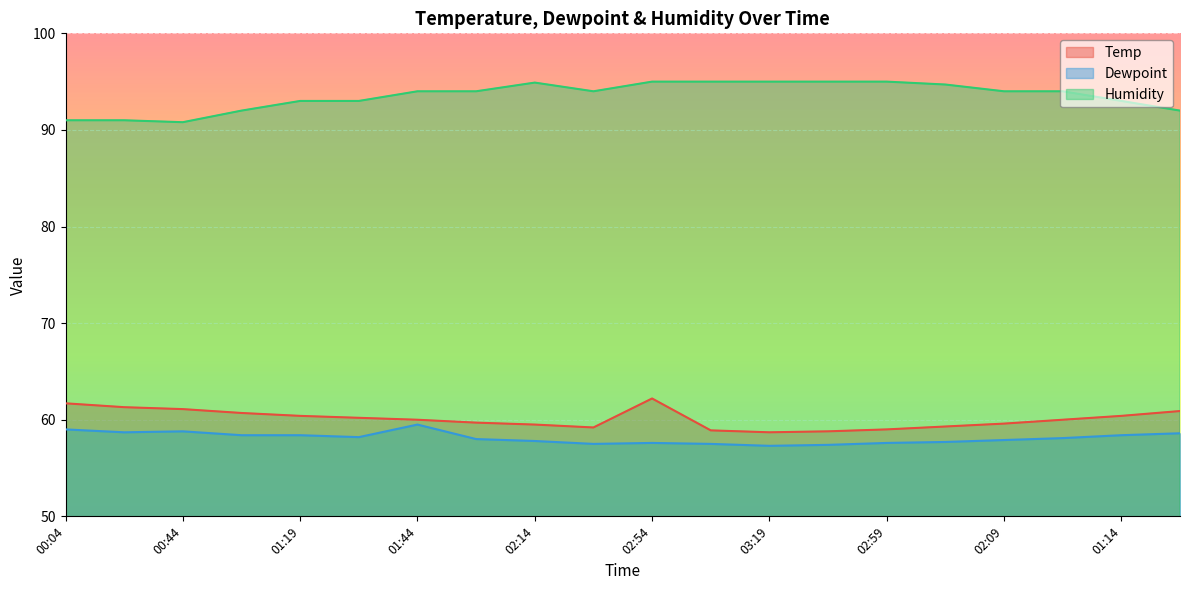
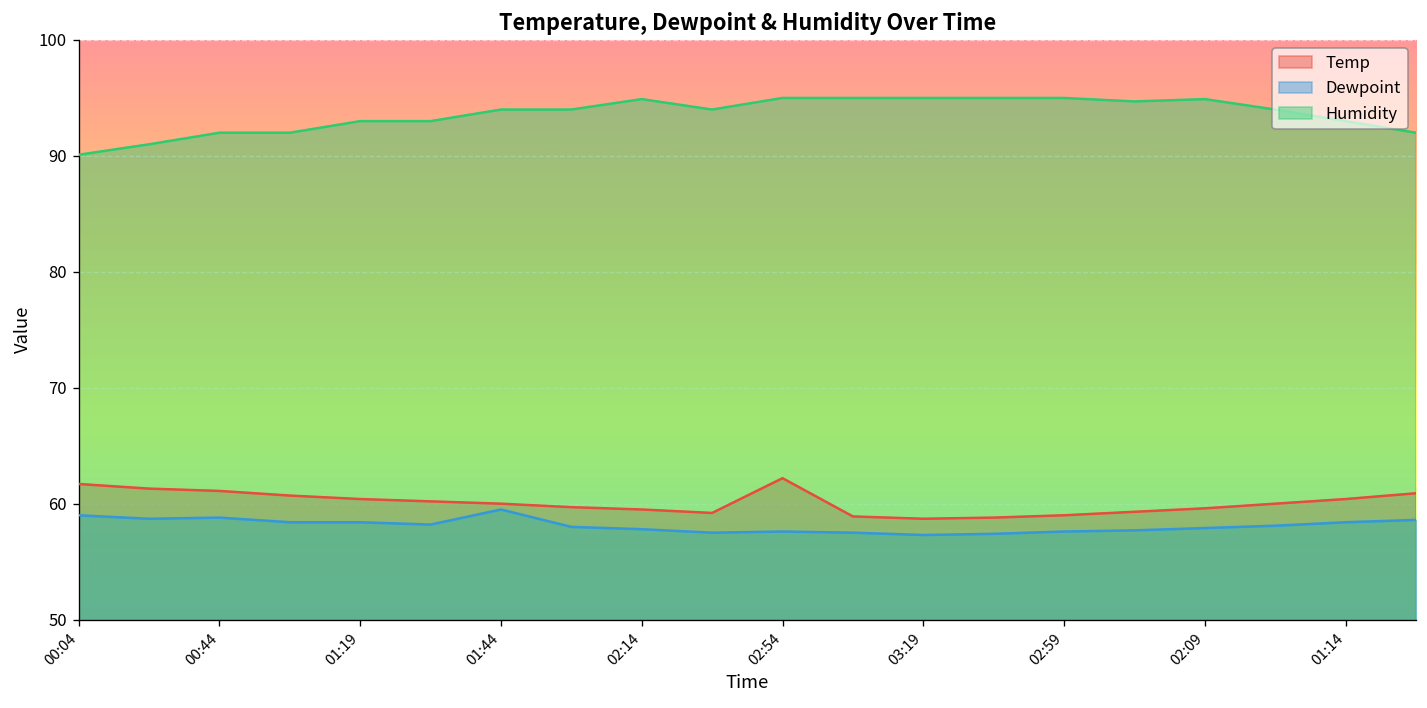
Humidity, 00:04: 91 -> 90
Humidity, 00:44: 91 -> 92
Humidity, 02:09: 94 -> 95
